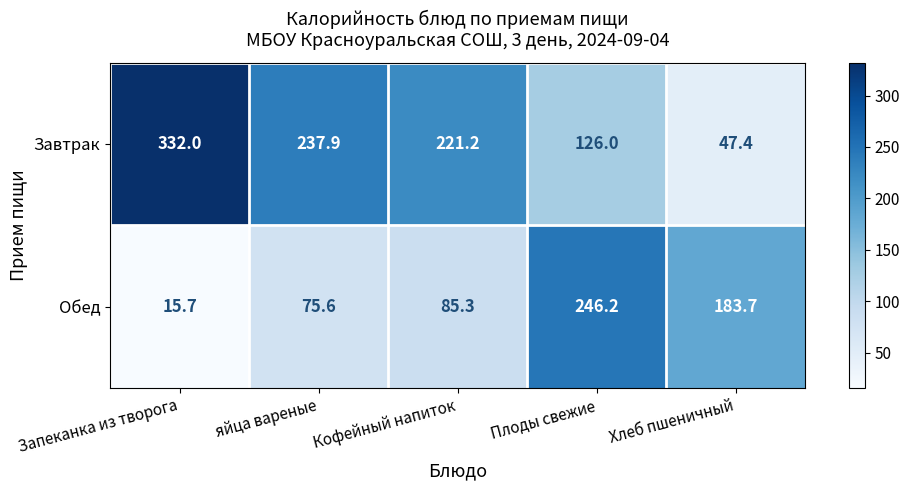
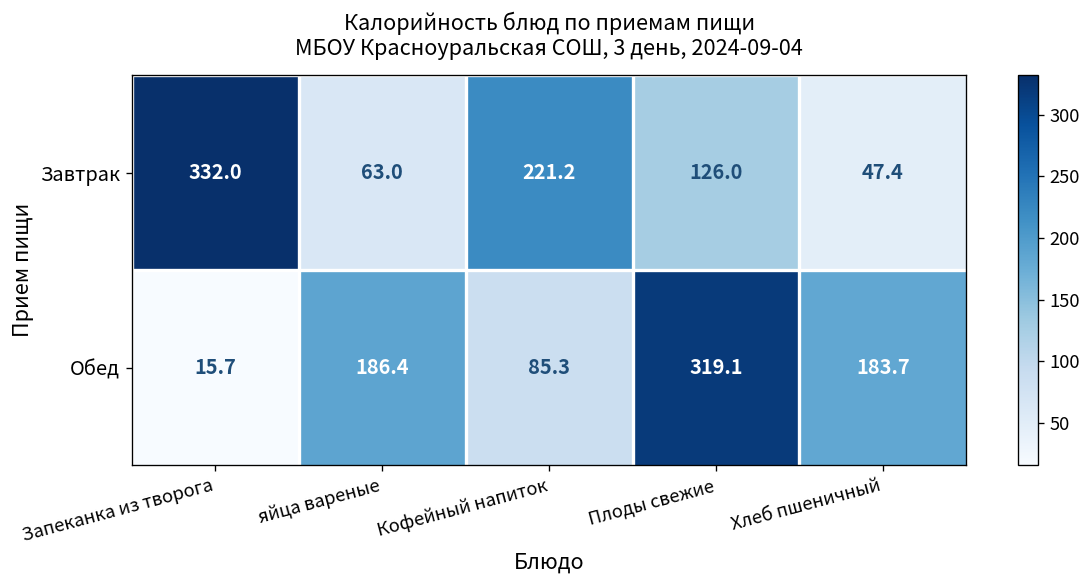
Завтрак, яйца вареные: 237.9 -> 63.0
Обед, яйца вареные: 75.6 -> 186.4
Обед, Плоды свежие: 246.2 -> 319.1
